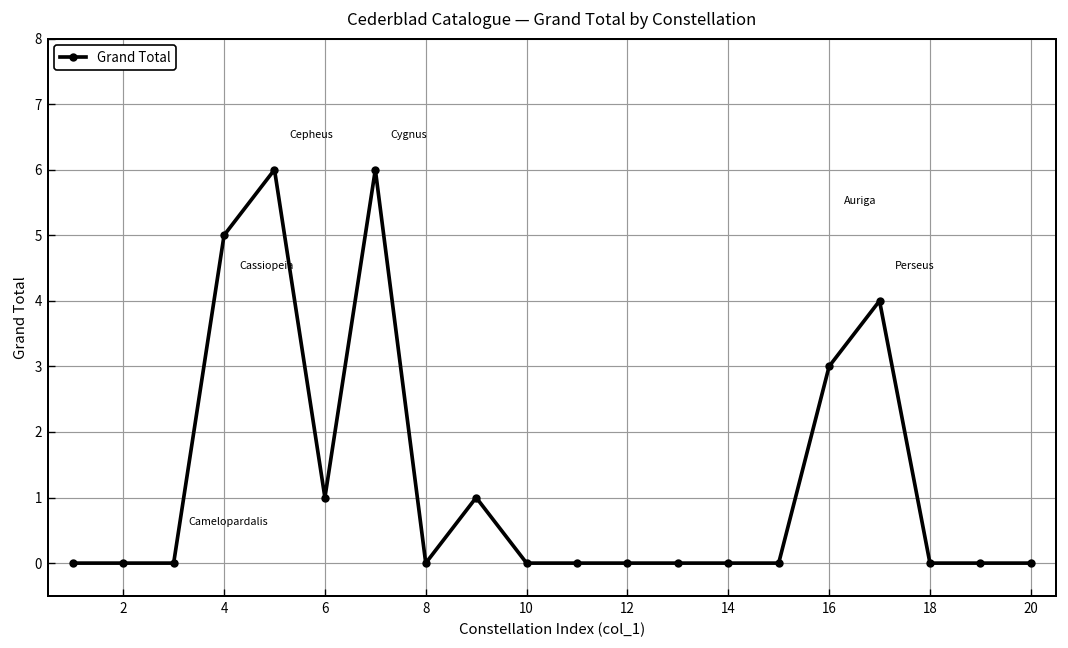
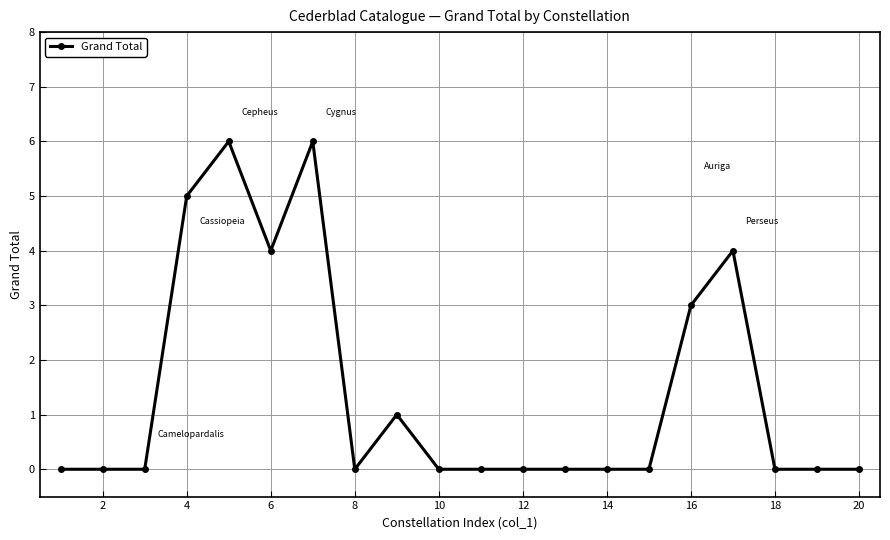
6: 1 -> 4
